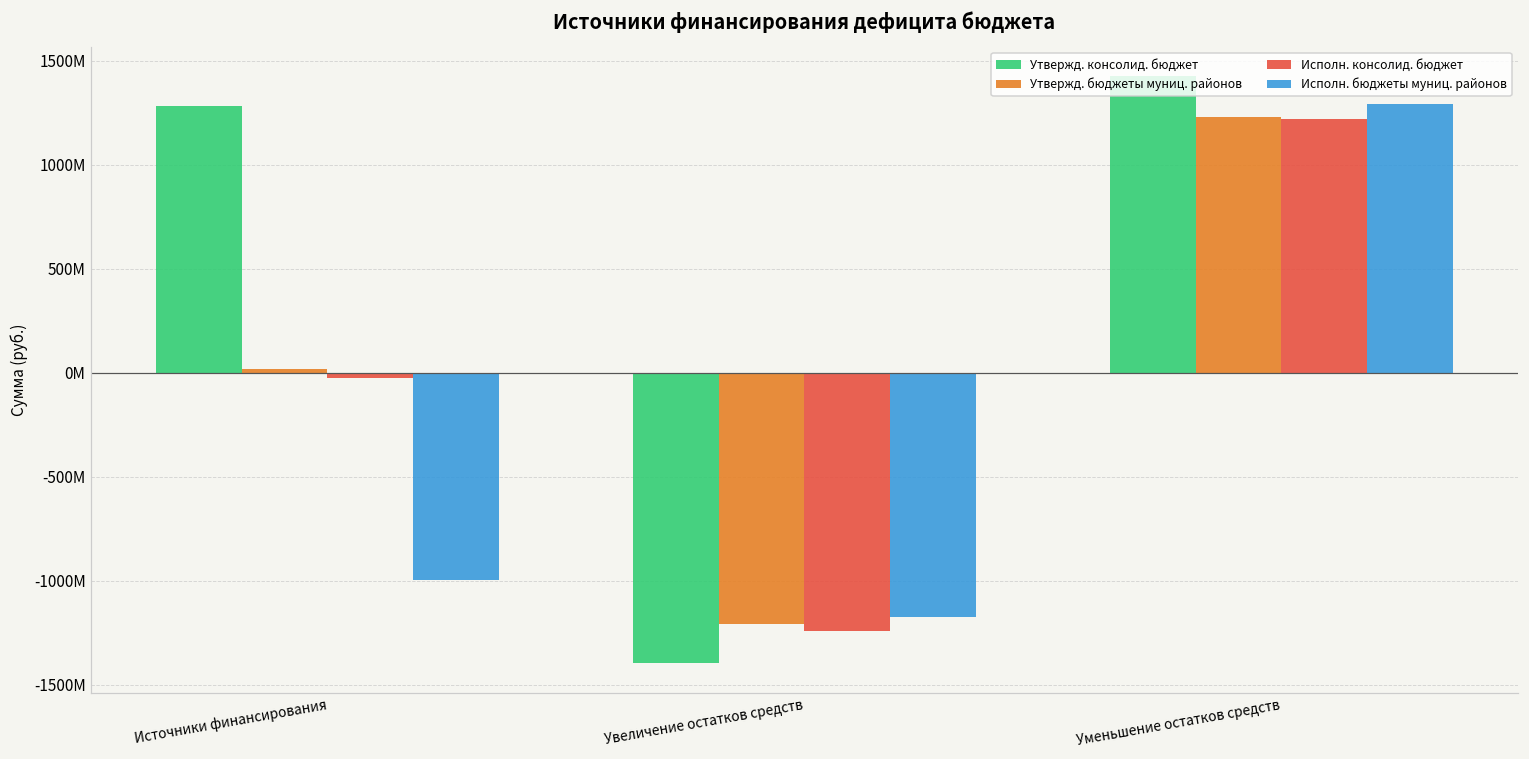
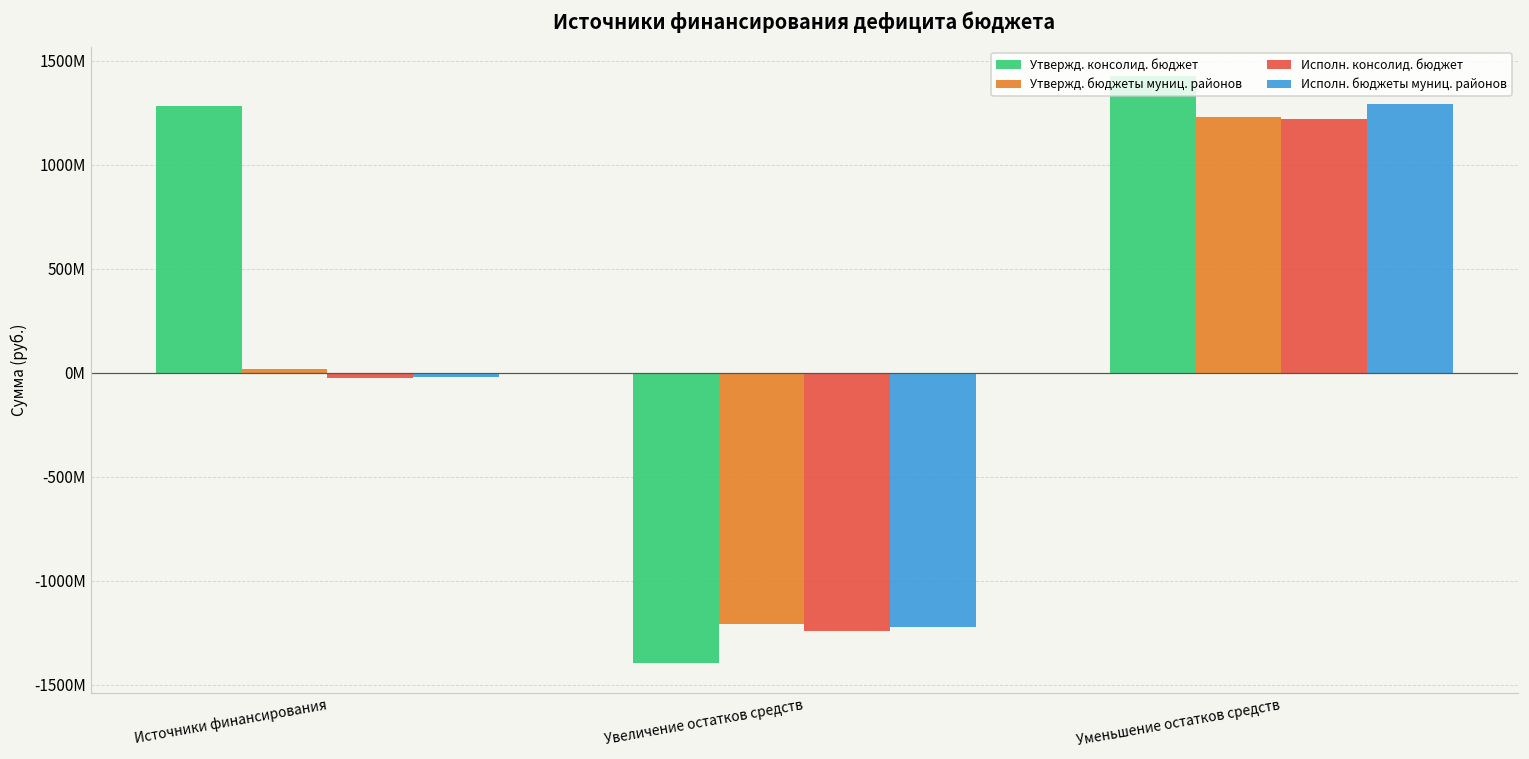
Исполн. бюджеты муниц. районов, Источники финансирования: -1000000000 -> -20000000
Исполн. бюджеты муниц. районов, Увеличение остатков средств: -1170000000 -> -1220000000
